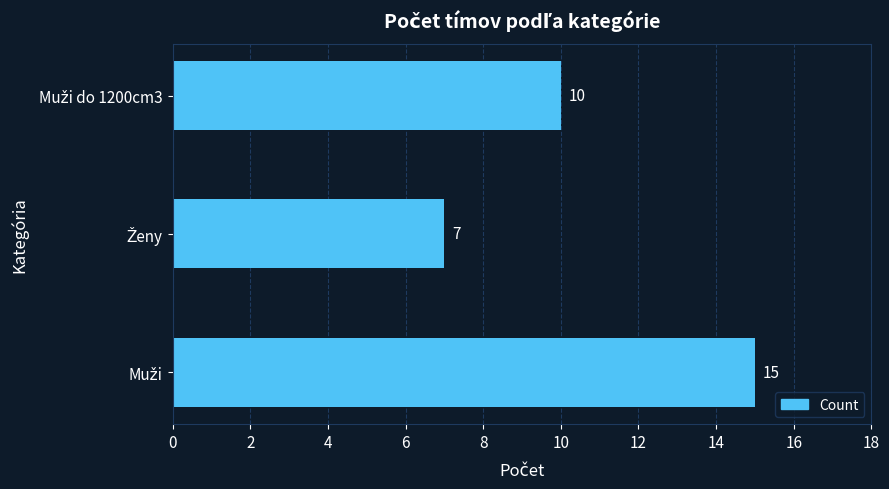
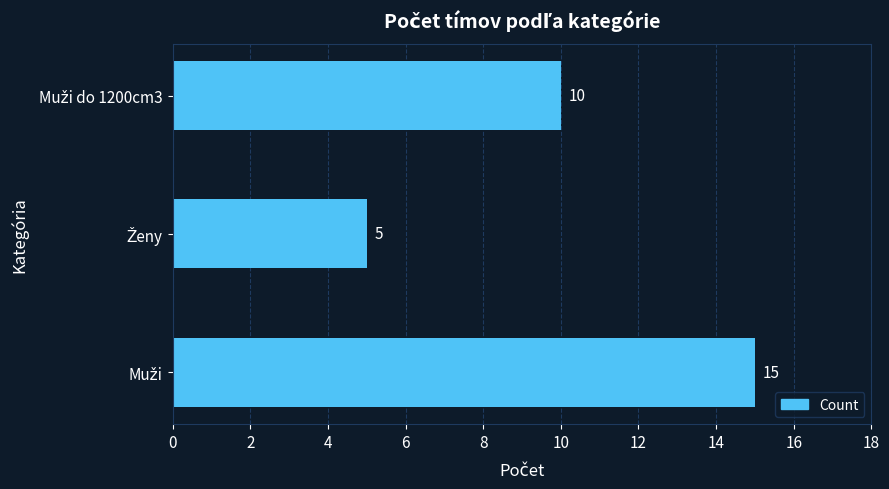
Ženy: 7 -> 5
